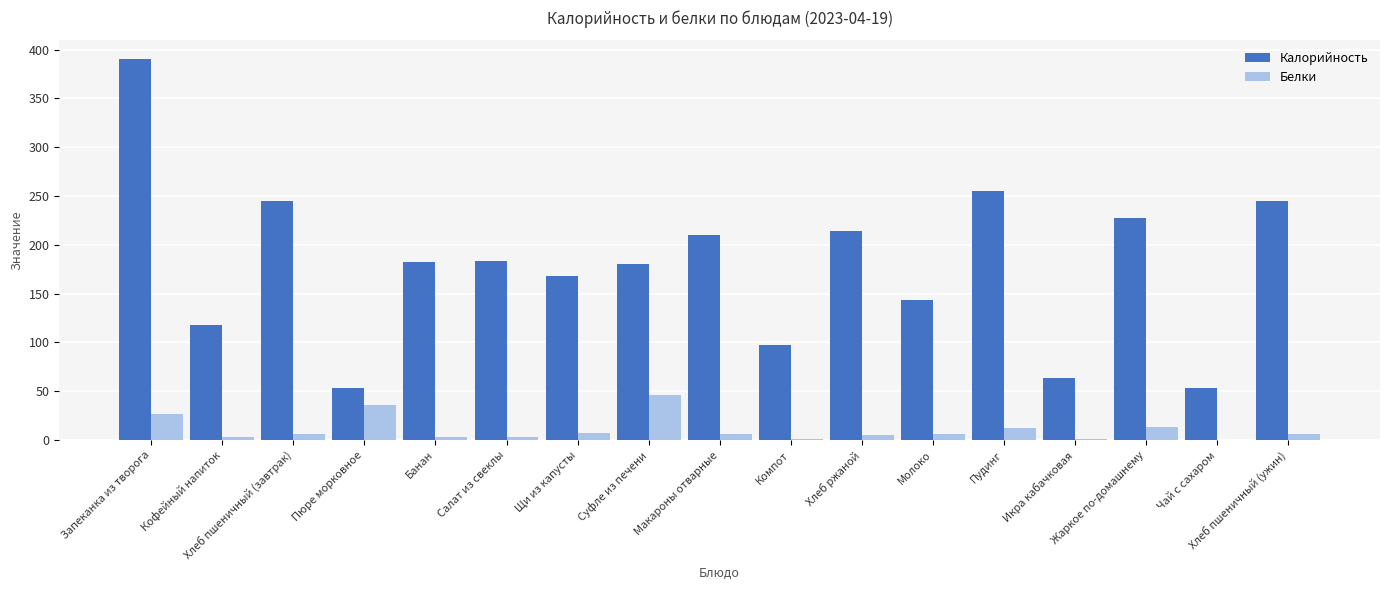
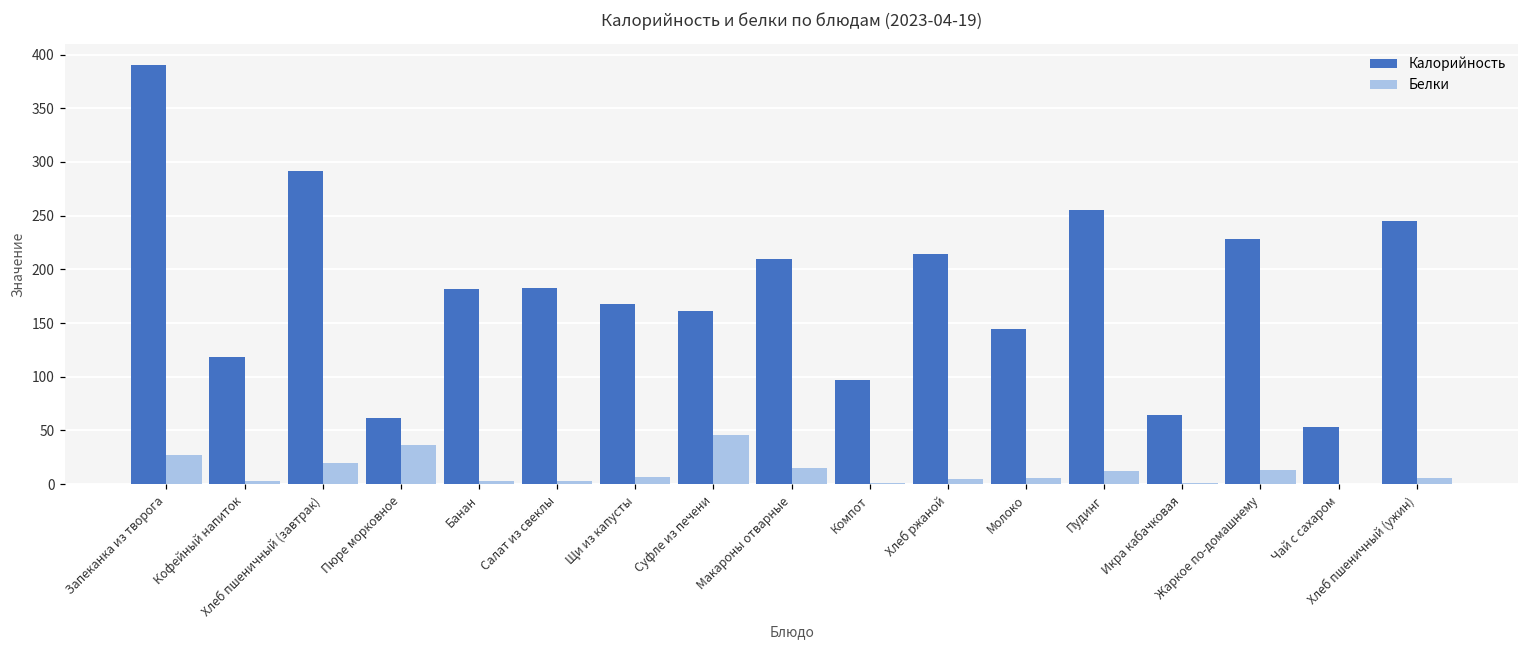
Калорийность, Хлеб пшеничный (завтрак): 250 -> 290
Белки, Хлеб пшеничный (завтрак): 10 -> 20
Калорийность, Пюре морковное: 50 -> 60
Калорийность, Суфле из печени: 180 -> 160
Белки, Макароны отварные: 10 -> 20
